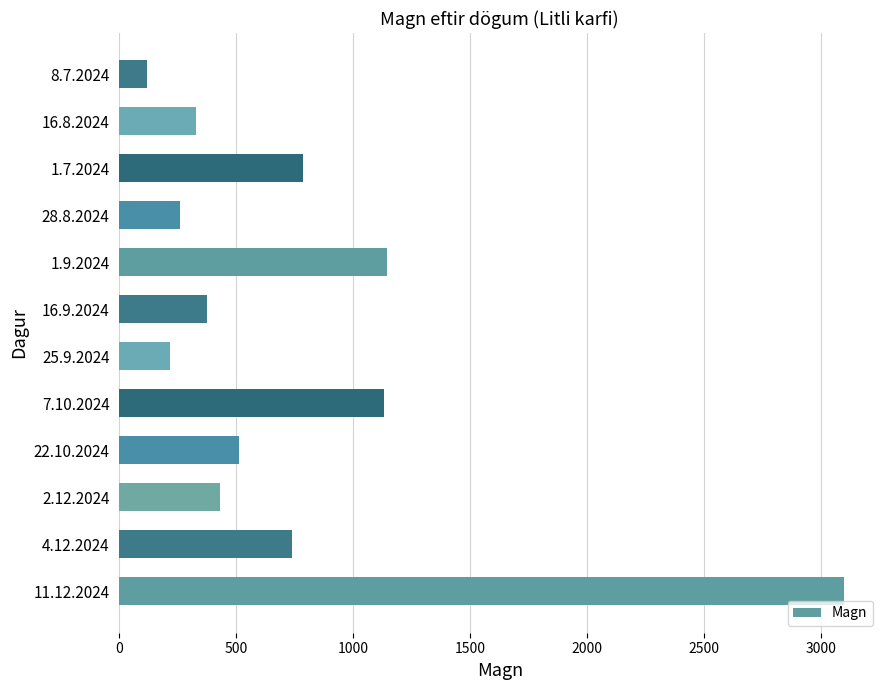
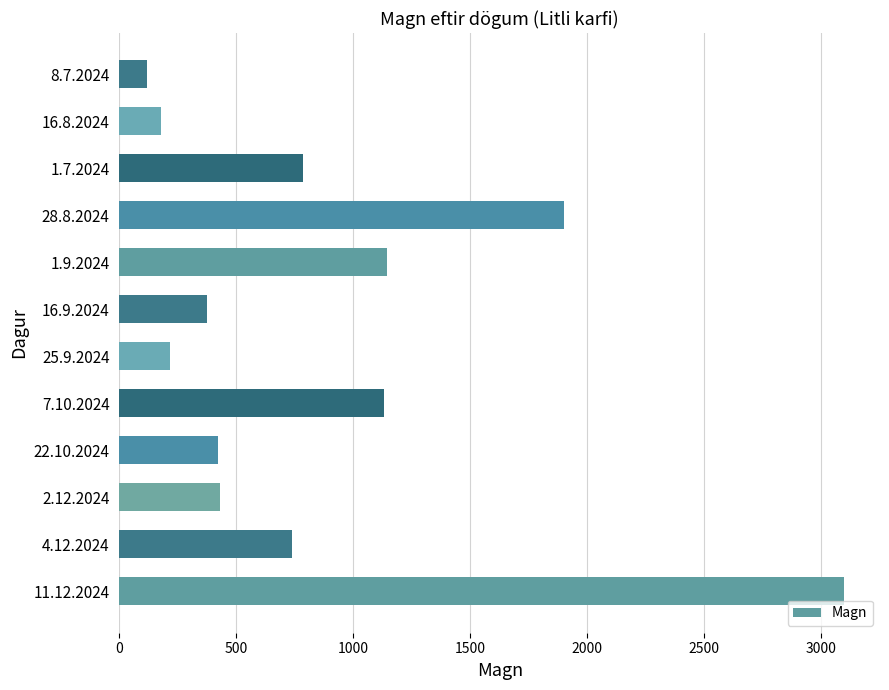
16.8.2024: 330 -> 180
28.8.2024: 260 -> 1900
22.10.2024: 510 -> 420
